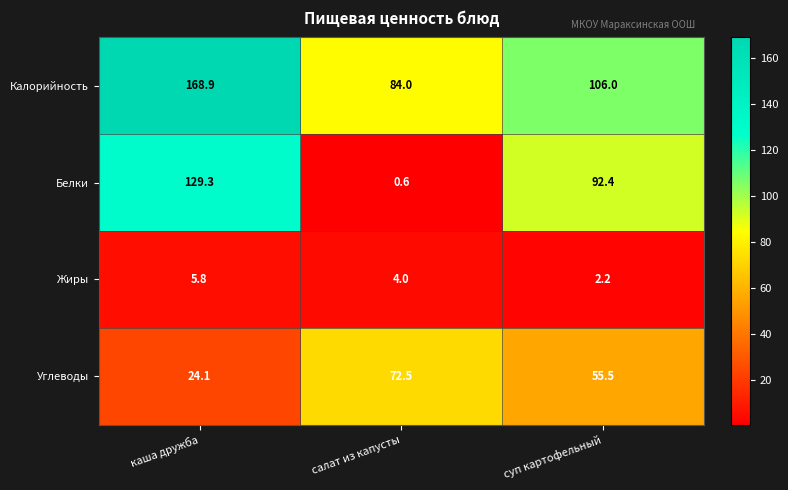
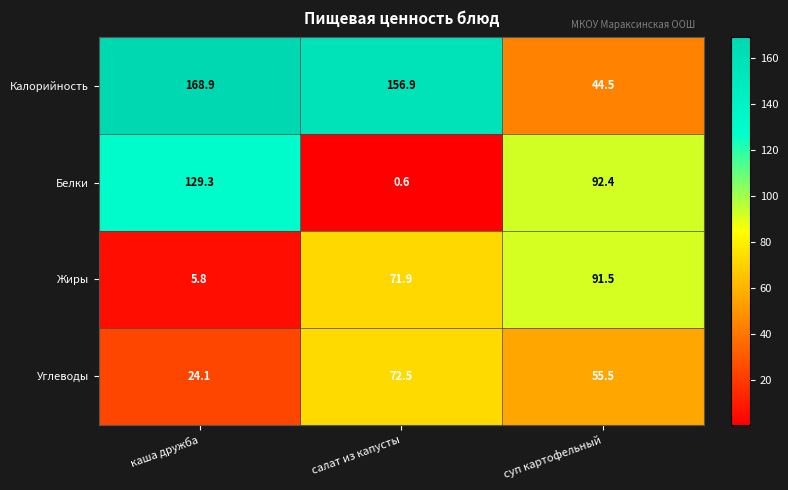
Калорийность, салат из капусты: 84.0 -> 156.9
Калорийность, суп картофельный: 106.0 -> 44.5
Жиры, салат из капусты: 4.0 -> 71.9
Жиры, суп картофельный: 2.2 -> 91.5
